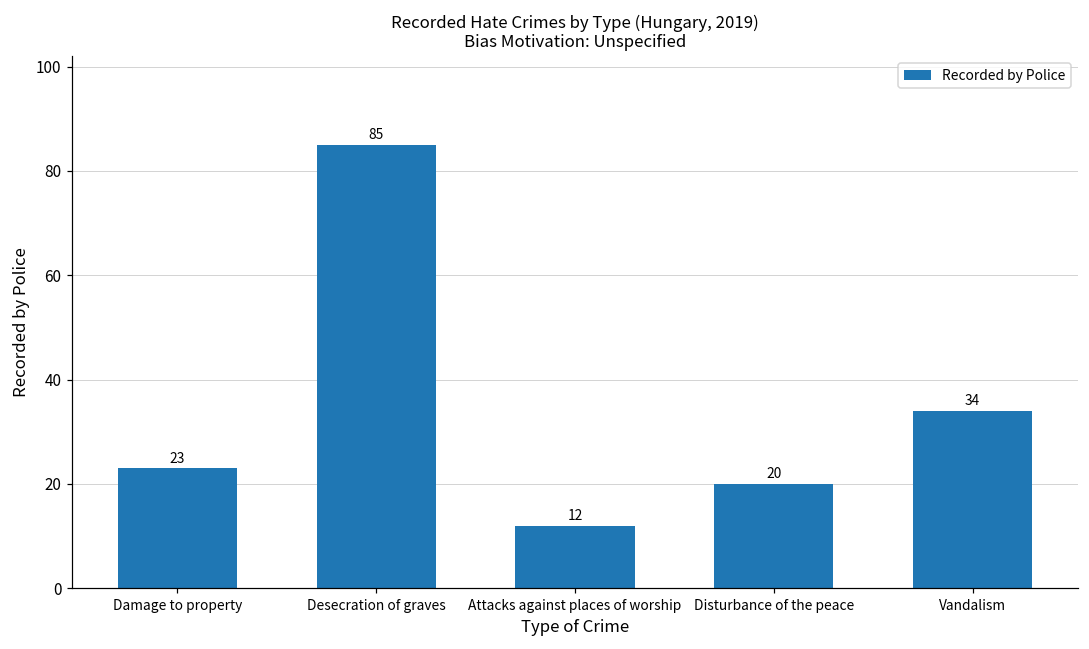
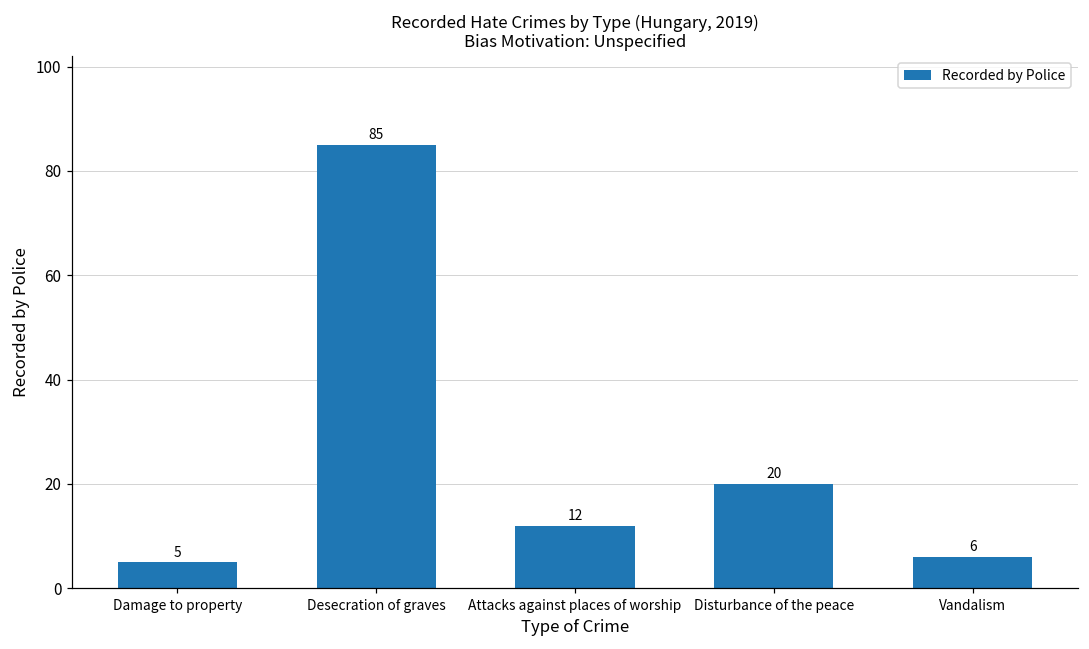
Damage to property: 23 -> 5
Vandalism: 34 -> 6
